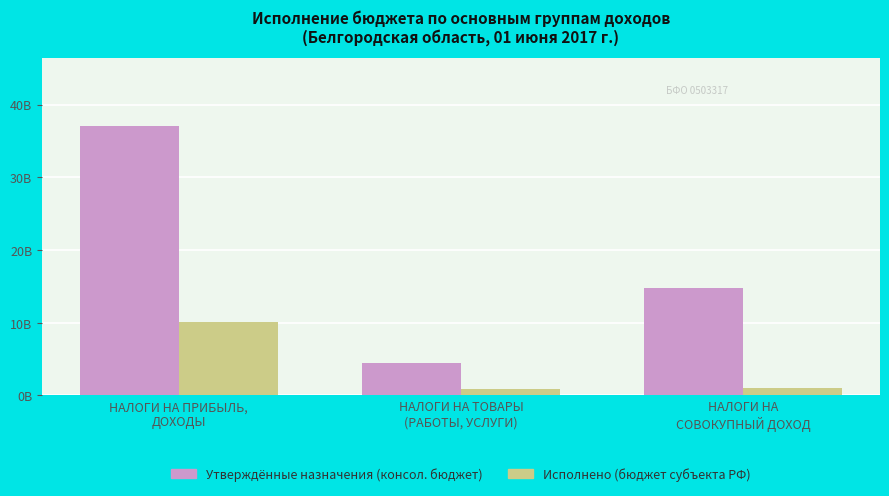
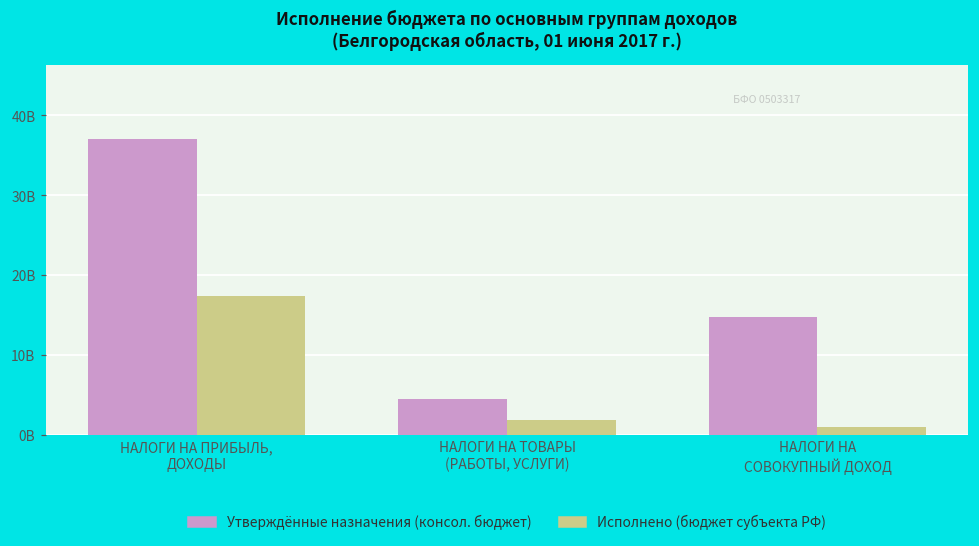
Исполнено (бюджет субъекта РФ), НАЛОГИ НА ПРИБЫЛЬ, ДОХОДЫ: 10000000000 -> 17000000000
Исполнено (бюджет субъекта РФ), НАЛОГИ НА ТОВАРЫ (РАБОТЫ, УСЛУГИ): 1000000000 -> 2000000000
